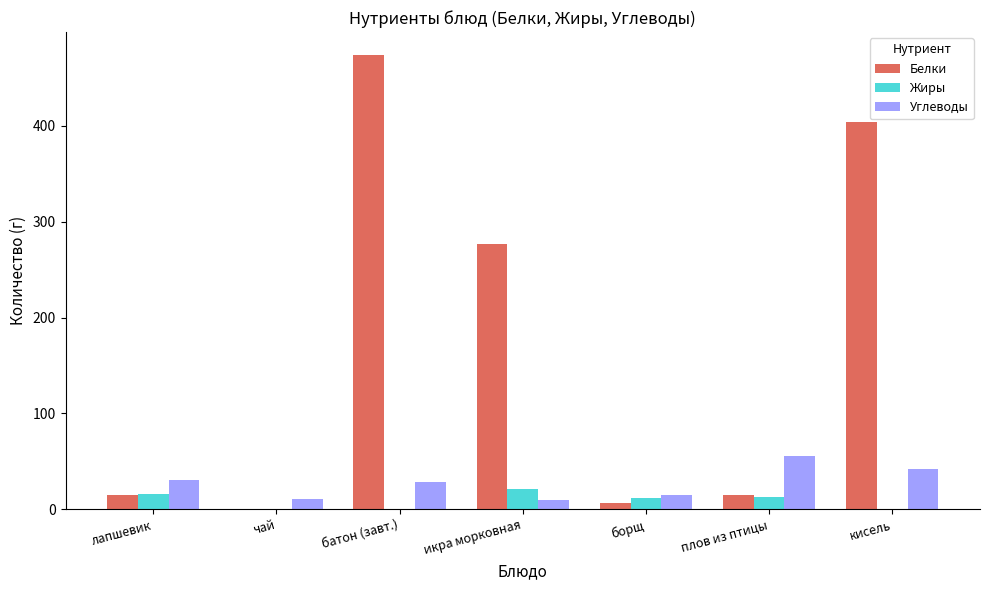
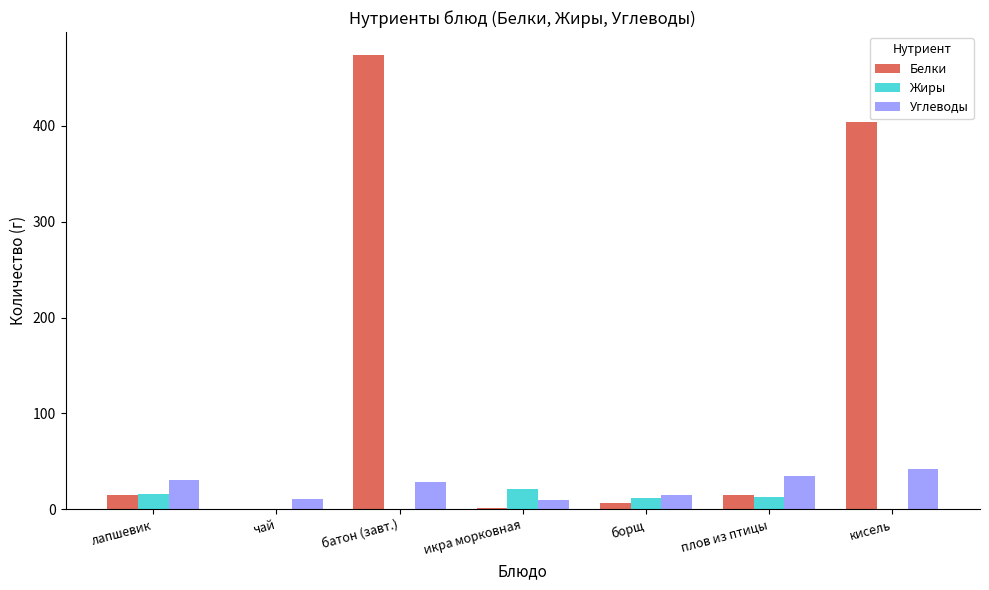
Белки, икра морковная: 280 -> 0
Углеводы, плов из птицы: 60 -> 30
